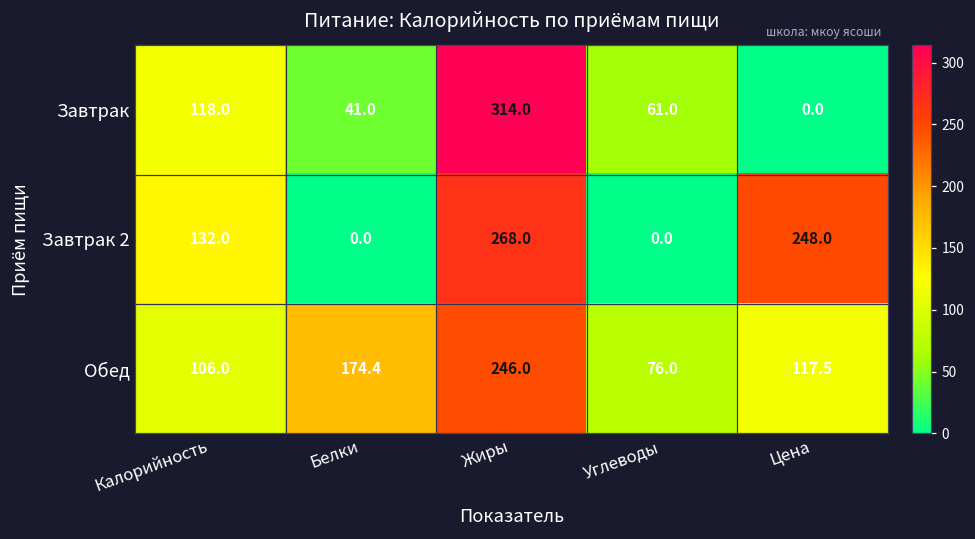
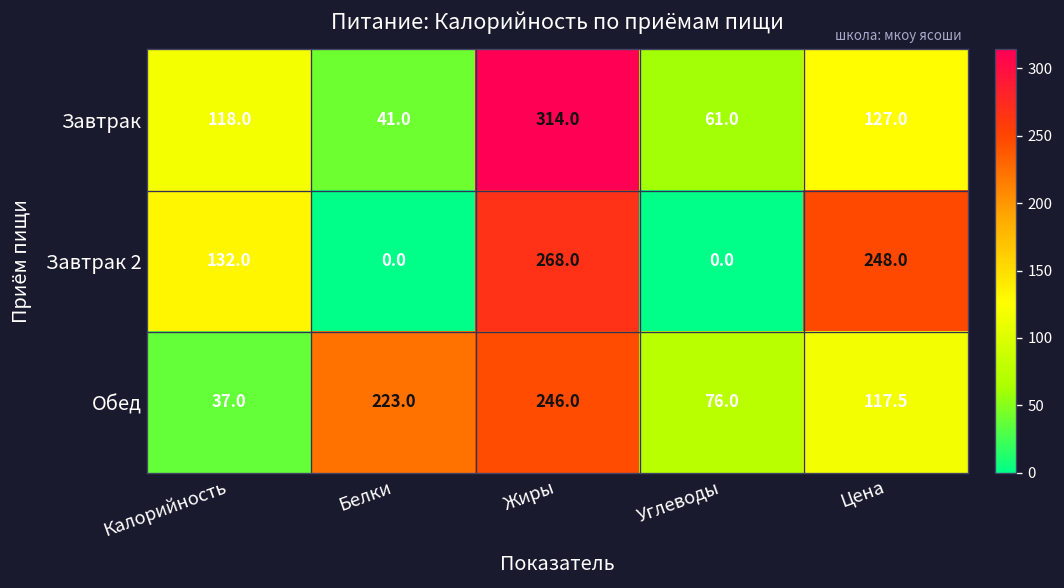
Завтрак, Цена: 0.0 -> 127.0
Обед, Калорийность: 106.0 -> 37.0
Обед, Белки: 174.4 -> 223.0
